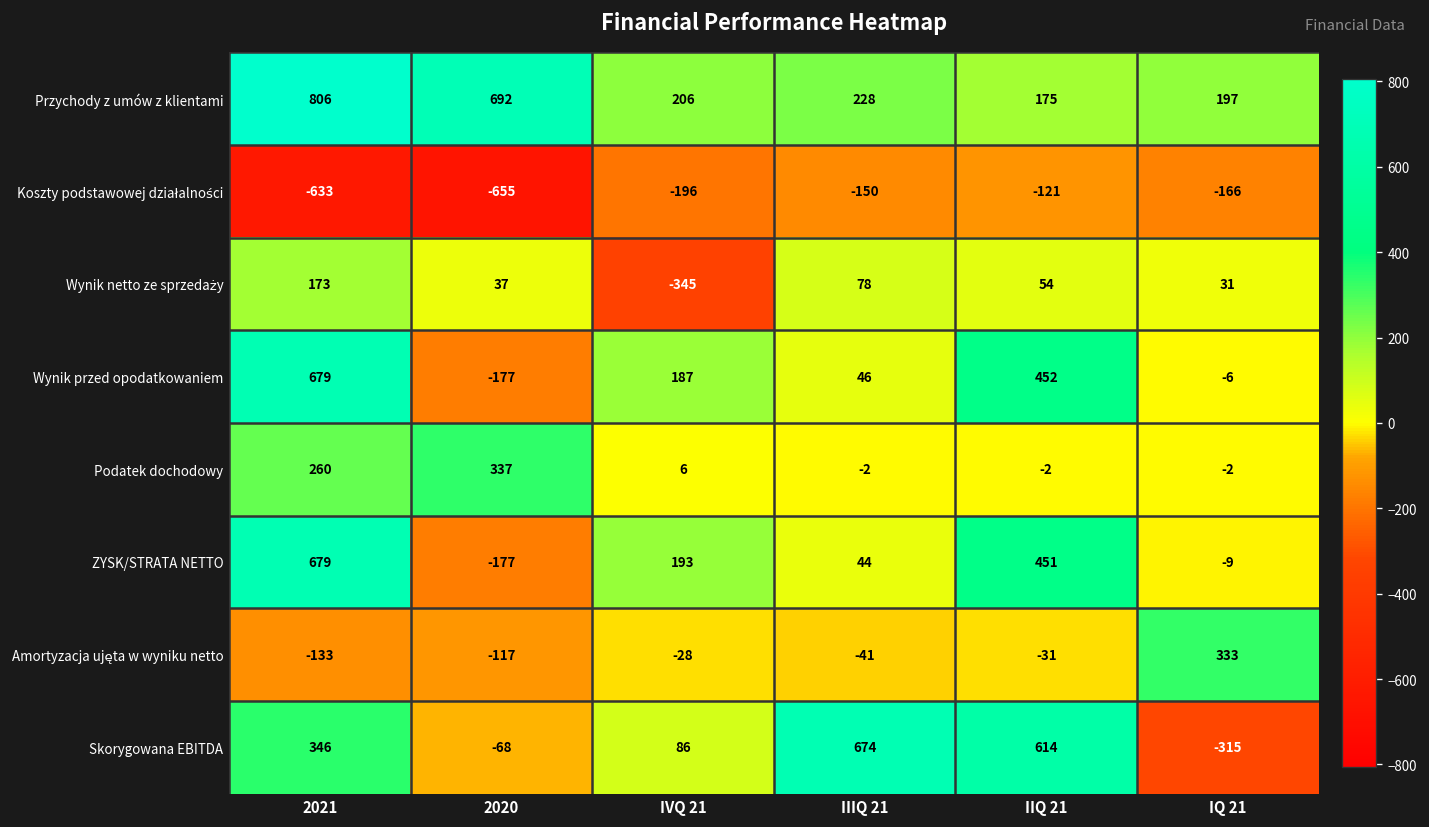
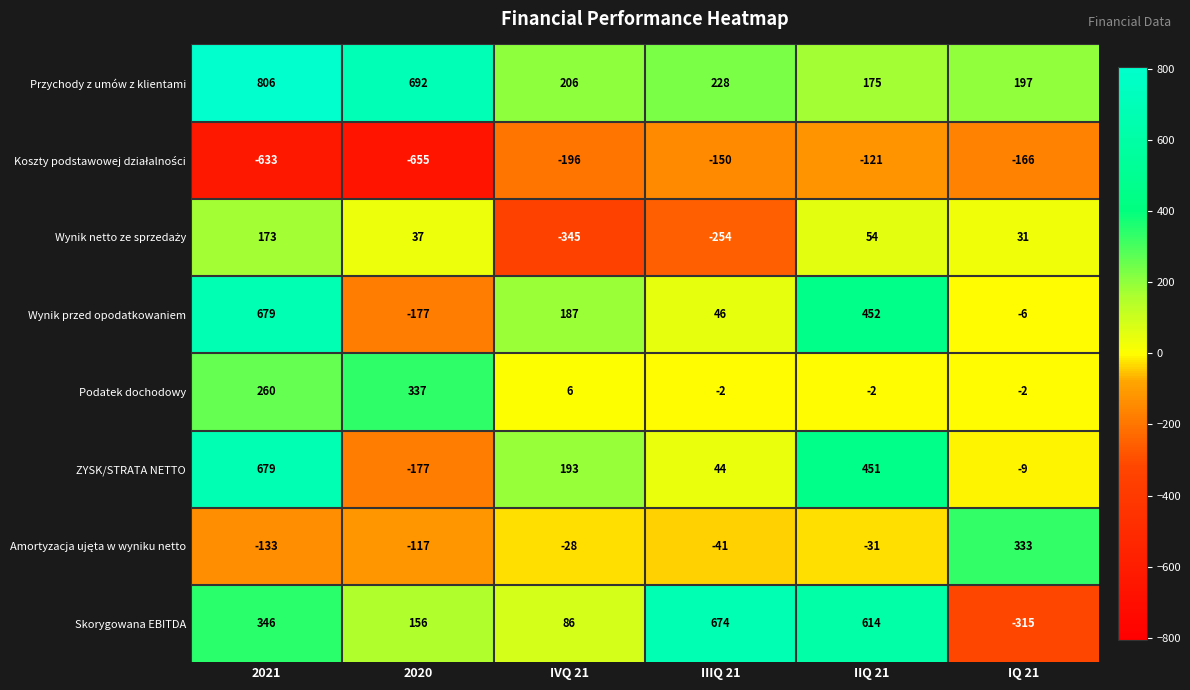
Wynik netto ze sprzedaży, IIIQ 21: 78 -> -254
Skorygowana EBITDA, 2020: -68 -> 156
